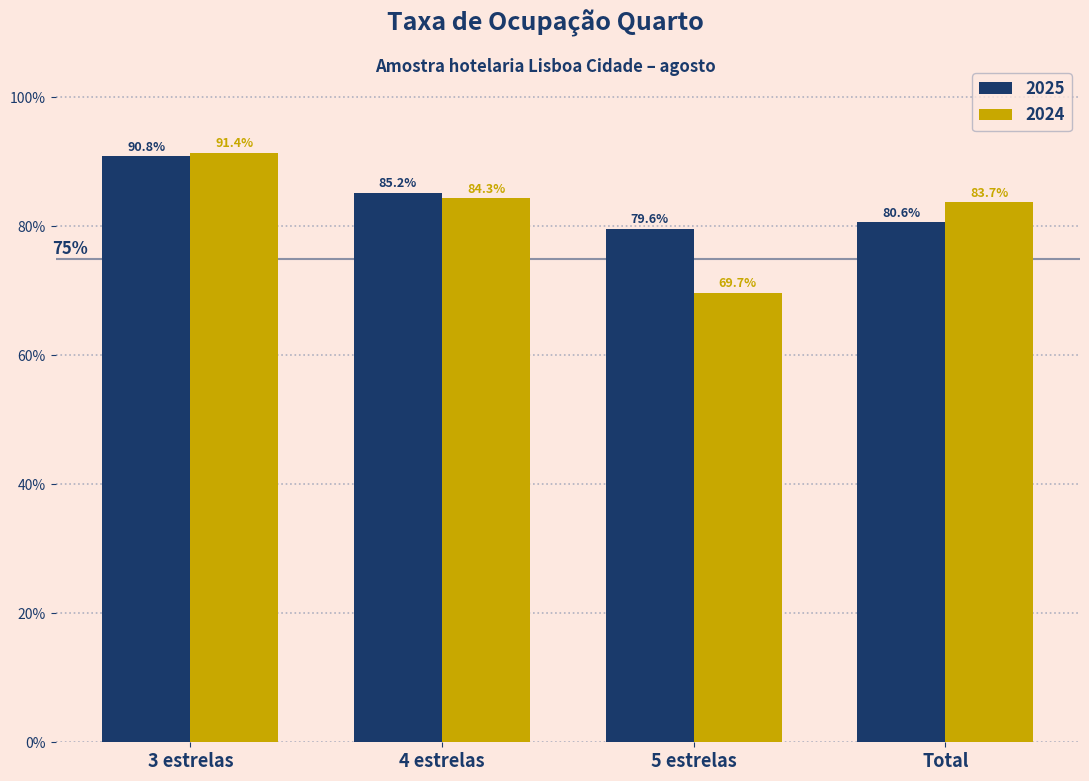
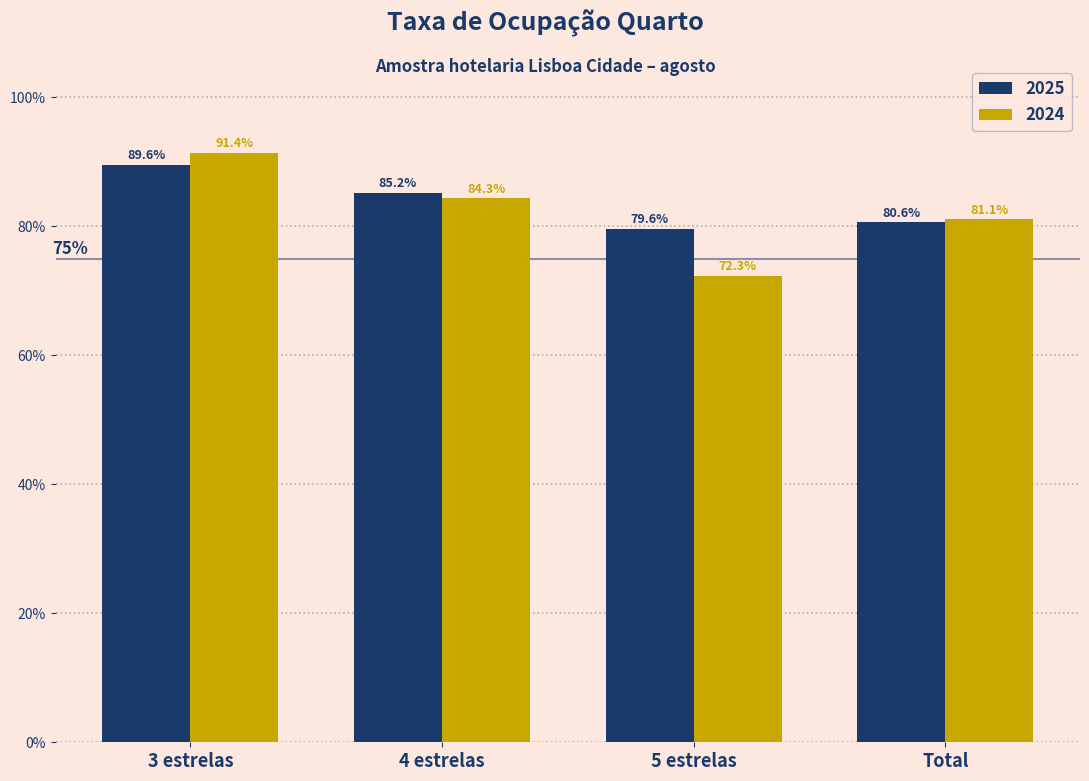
2025, 3 estrelas: 90.8% -> 89.6%
2024, 5 estrelas: 69.7% -> 72.3%
2024, Total: 83.7% -> 81.1%
